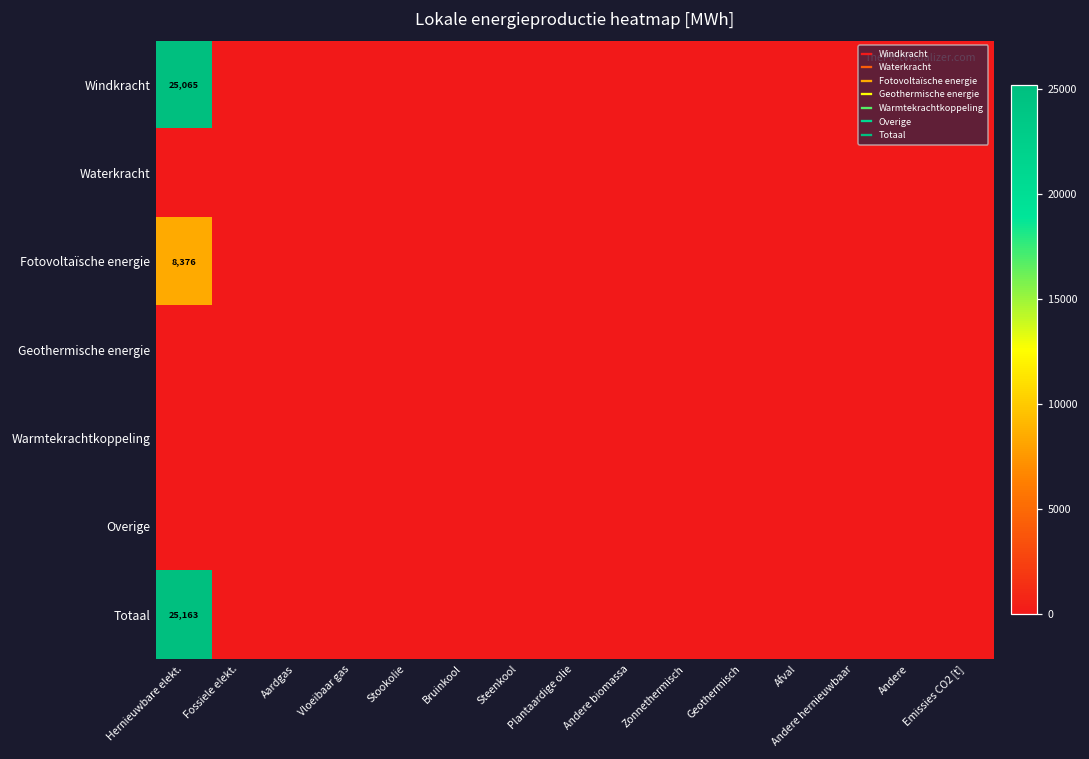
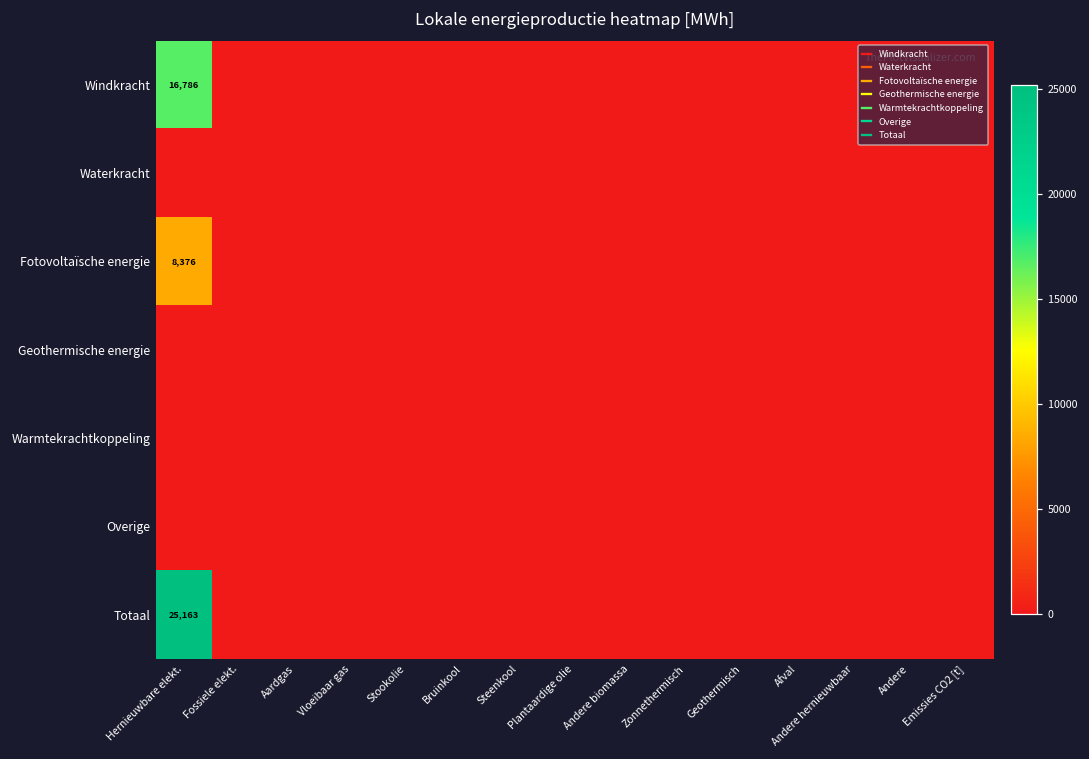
Windkracht, Hernieuwbare elekt.: 25,065 -> 16,786
